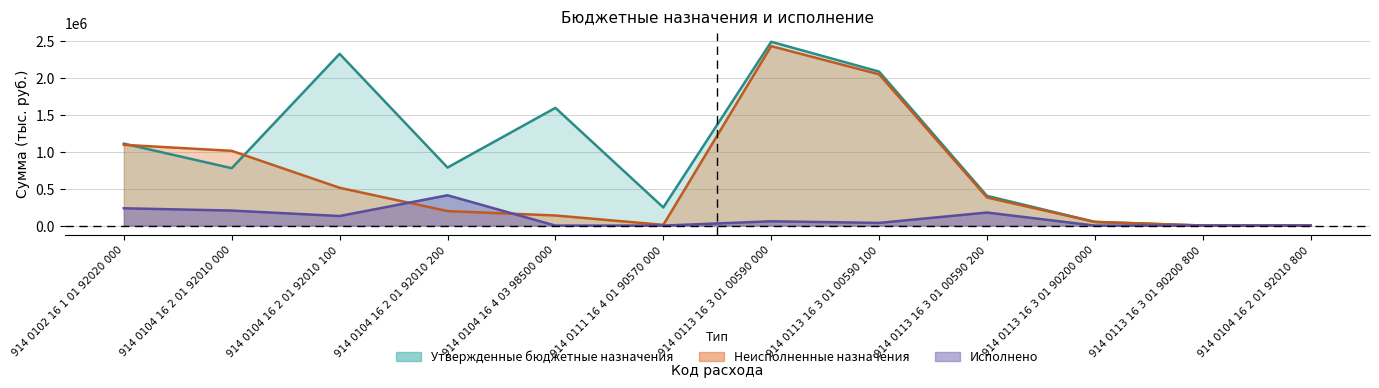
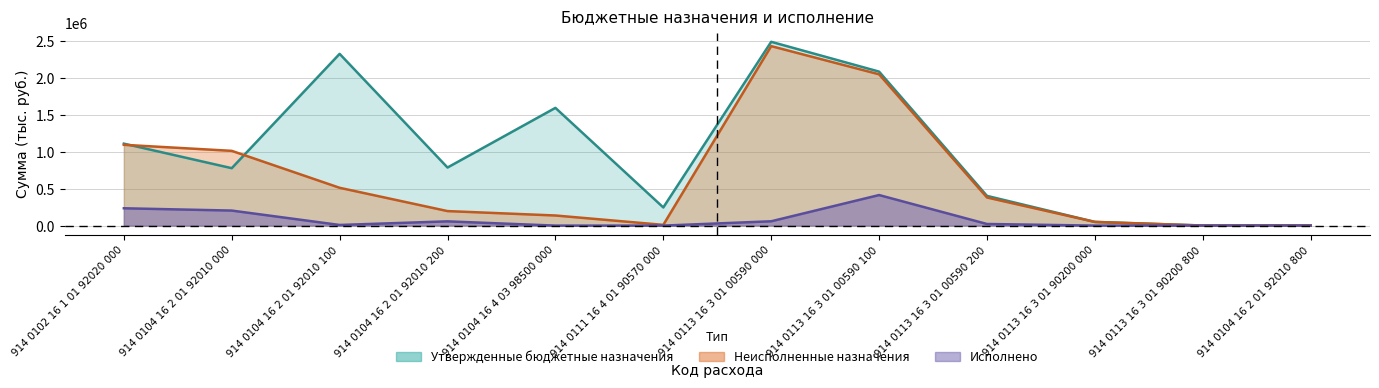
Исполнено, 914 0104 16 2 01 92010 100: 100000 -> 0
Исполнено, 914 0104 16 2 01 92010 200: 400000 -> 100000
Исполнено, 914 0113 16 3 01 00590 100: 0 -> 400000
Исполнено, 914 0113 16 3 01 00590 200: 200000 -> 0
